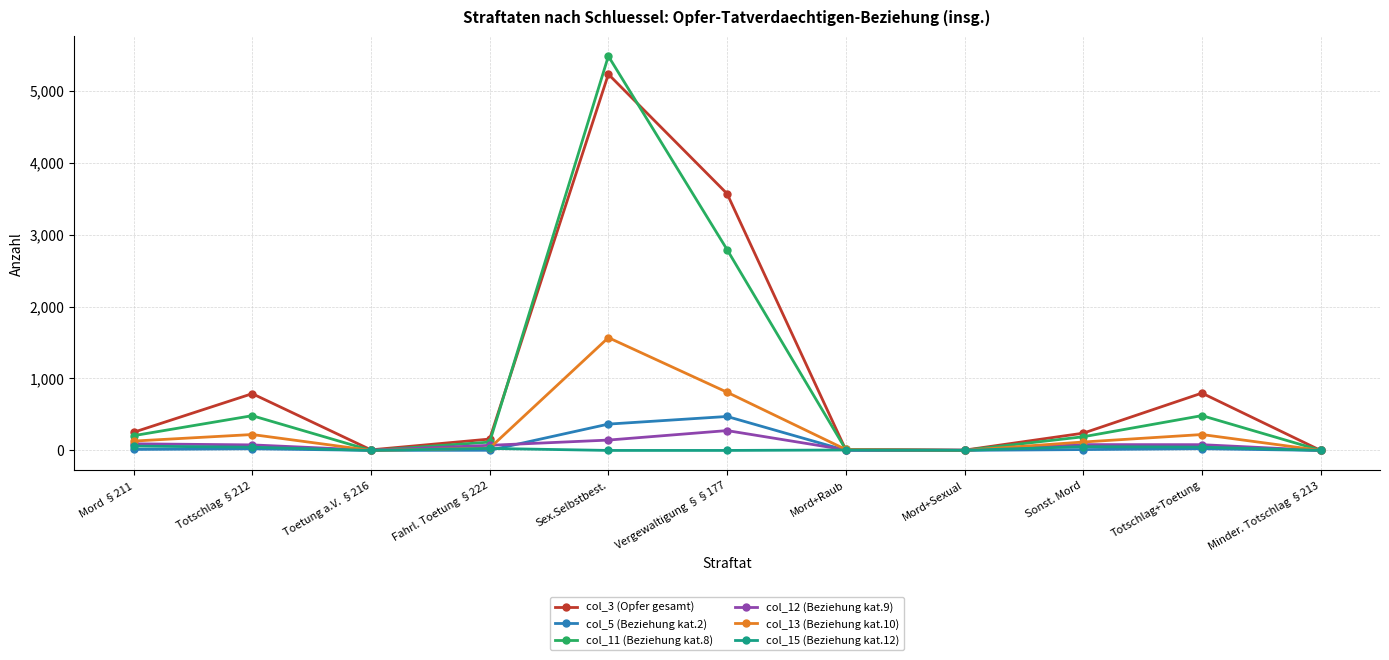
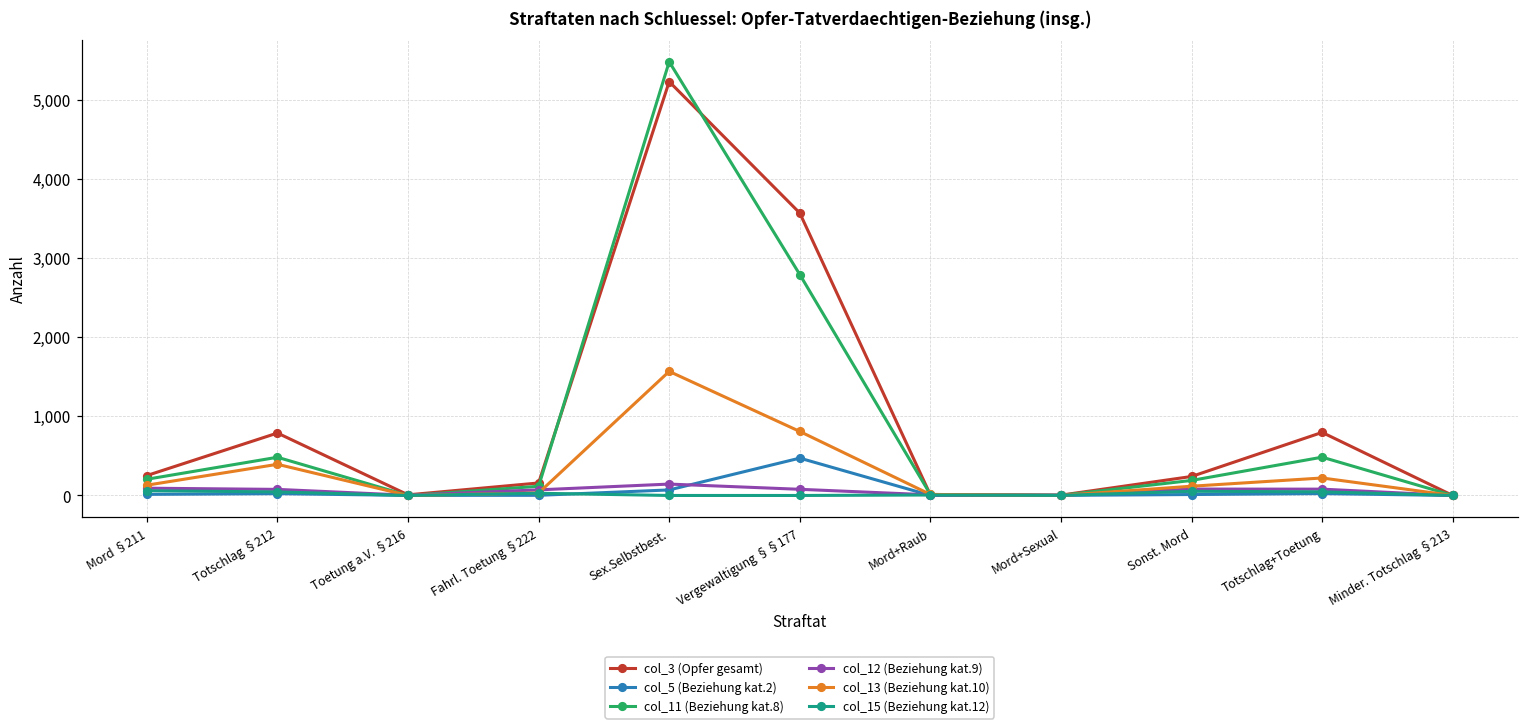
col_13 (Beziehung kat.10), Totschlag §212: 200 -> 400
col_5 (Beziehung kat.2), Sex.Selbstbest.: 400 -> 100
col_12 (Beziehung kat.9), Vergewaltigung §§177: 300 -> 100
